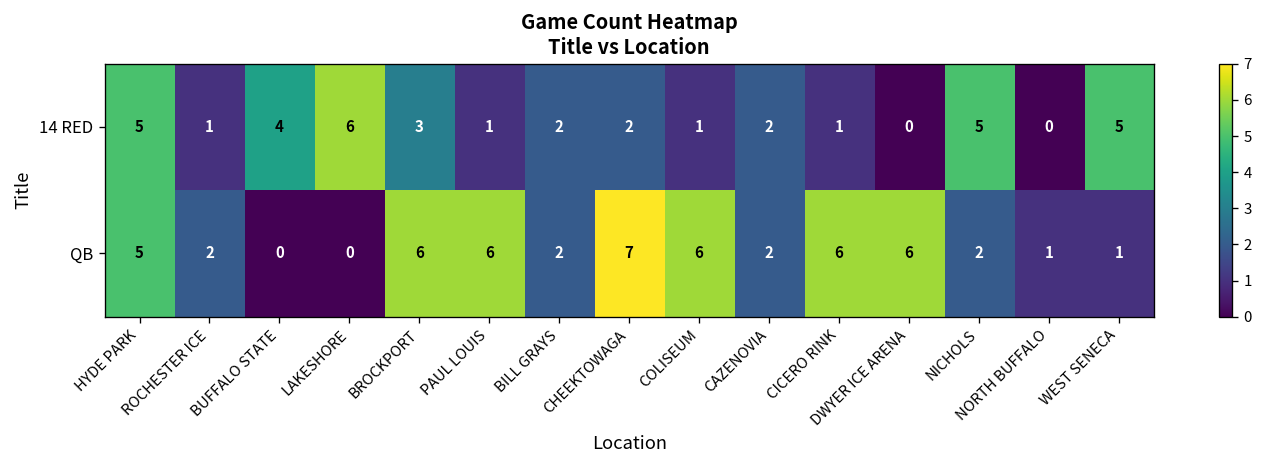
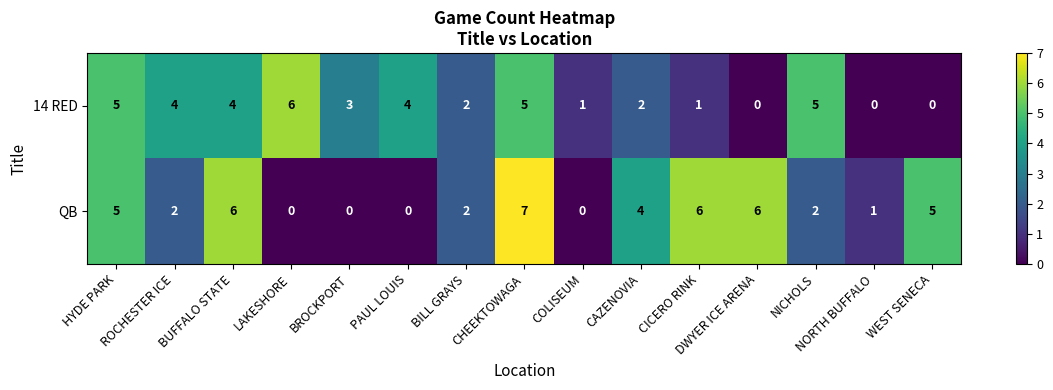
14 RED, ROCHESTER ICE: 1 -> 4
14 RED, PAUL LOUIS: 1 -> 4
14 RED, CHEEKTOWAGA: 2 -> 5
14 RED, WEST SENECA: 5 -> 0
QB, BUFFALO STATE: 0 -> 6
QB, BROCKPORT: 6 -> 0
QB, PAUL LOUIS: 6 -> 0
QB, COLISEUM: 6 -> 0
QB, CAZENOVIA: 2 -> 4
QB, WEST SENECA: 1 -> 5
